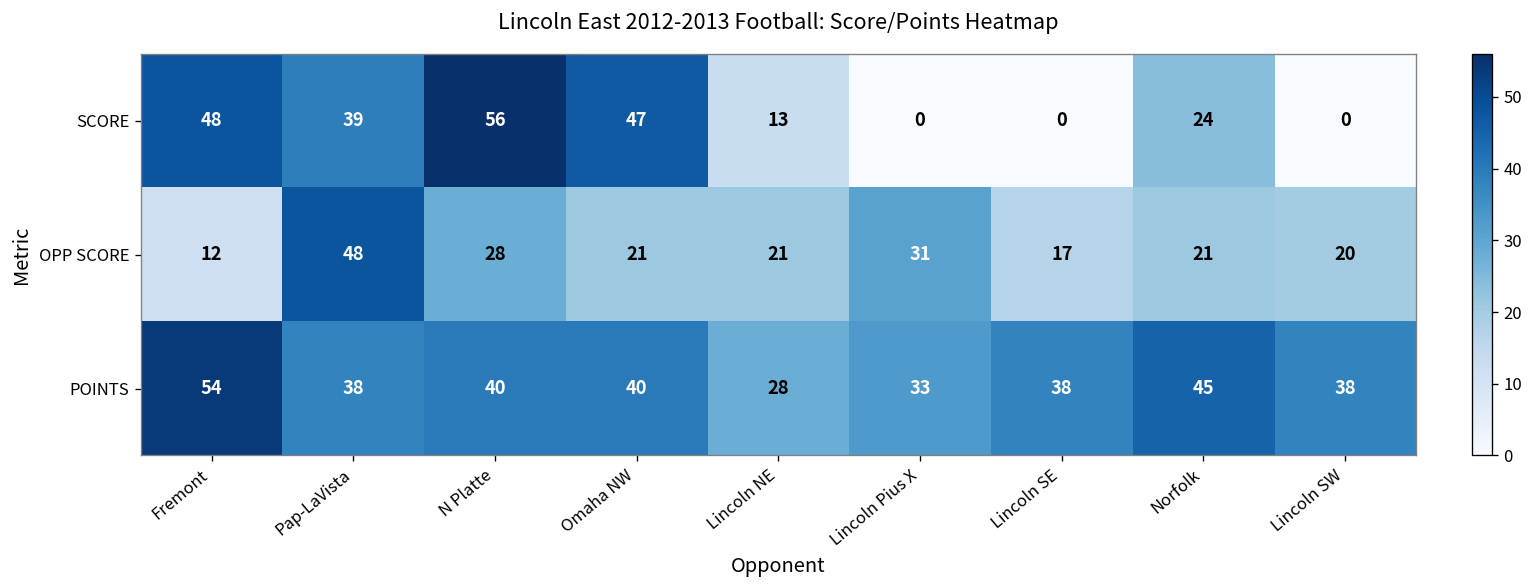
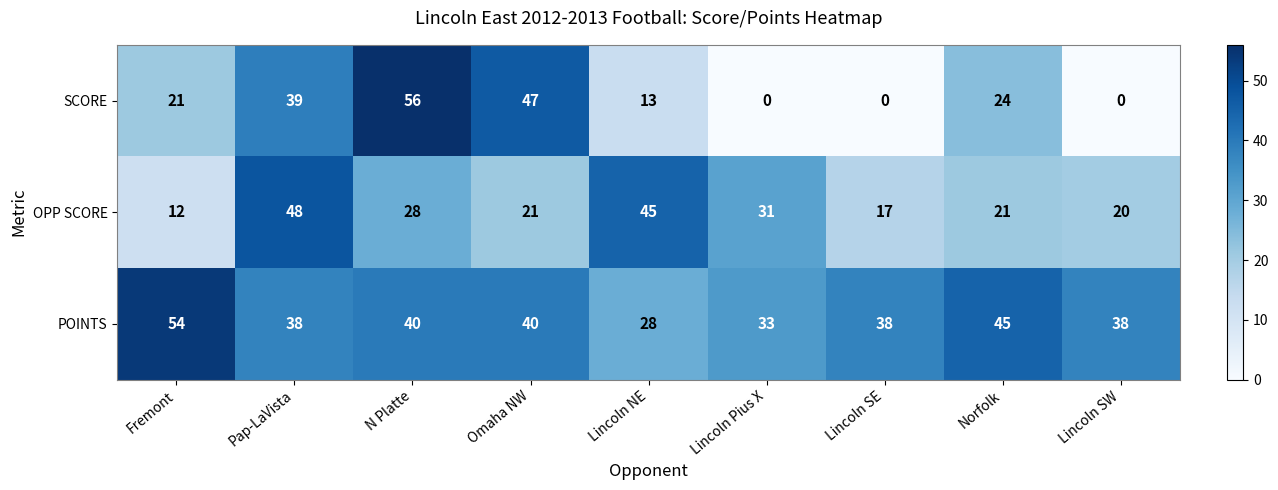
SCORE, Fremont: 48 -> 21
OPP SCORE, Lincoln NE: 21 -> 45
